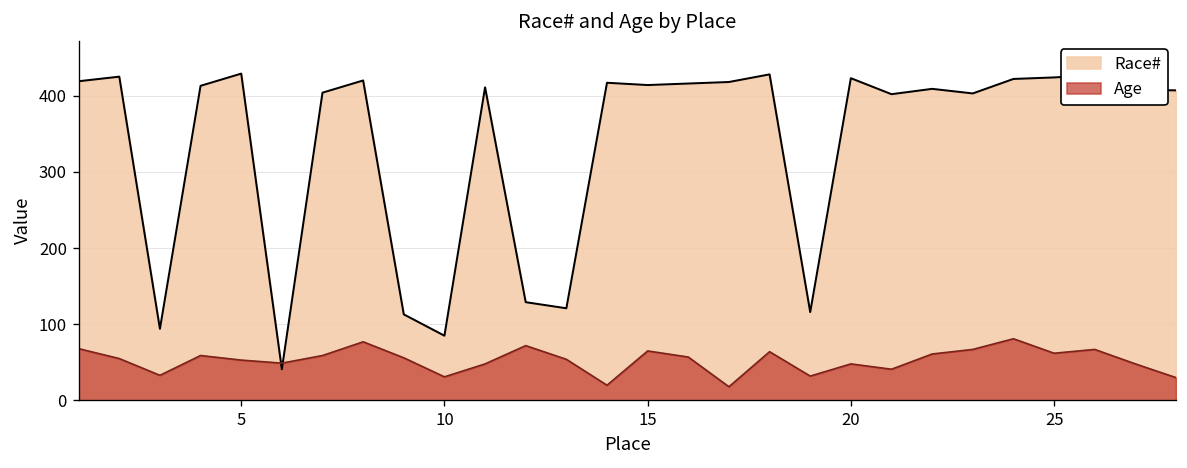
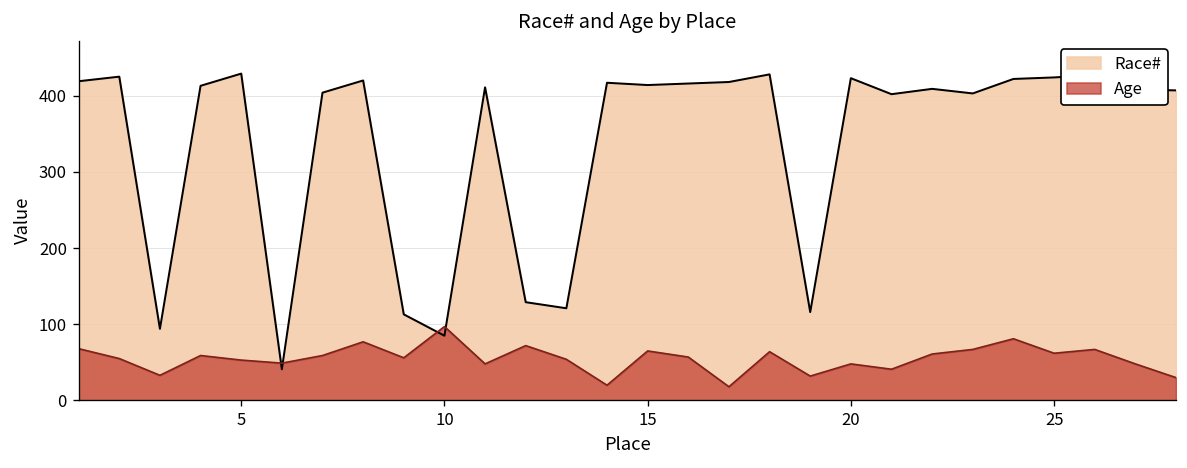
Age, 10: 30 -> 100
